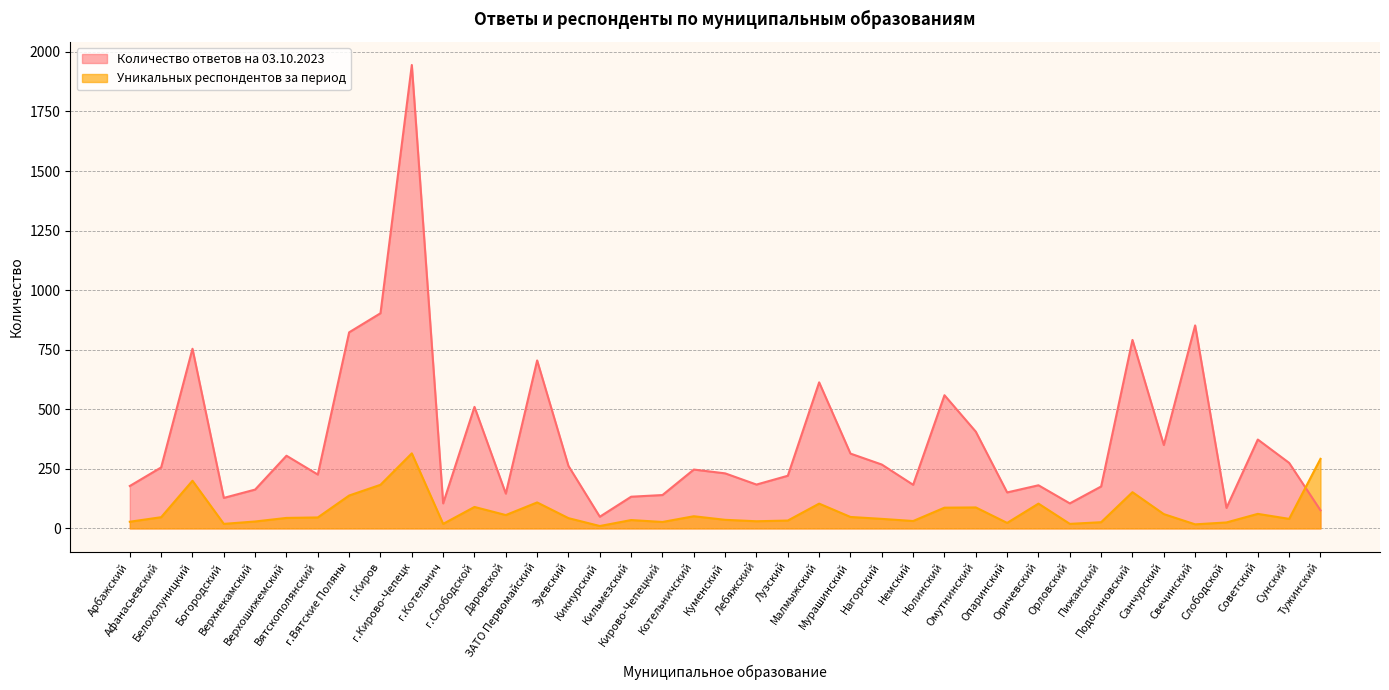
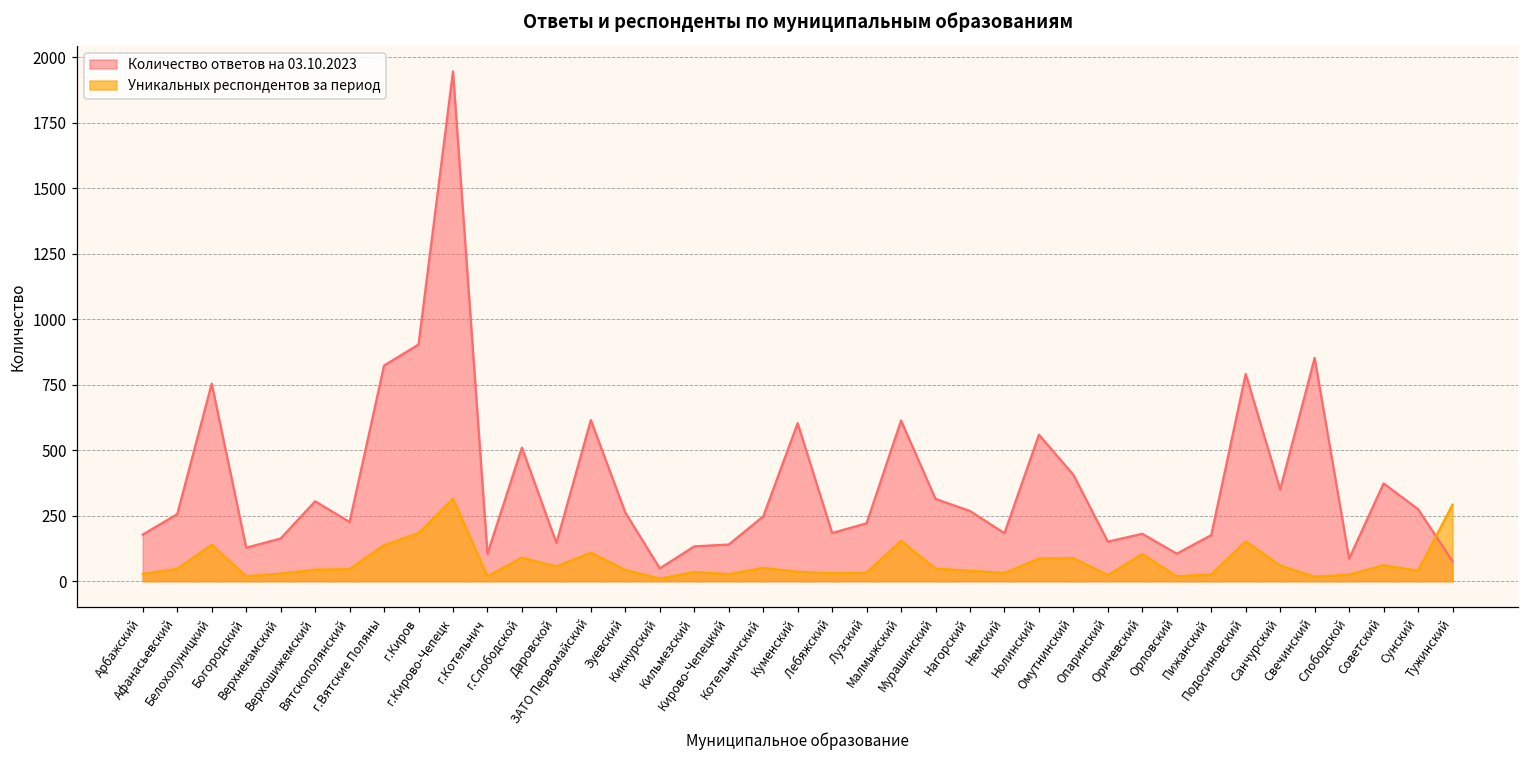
Уникальных респондентов за период, Белохолуницкий: 200 -> 140
Количество ответов на 03.10.2023, ЗАТО Первомайский: 710 -> 620
Количество ответов на 03.10.2023, Куменский: 230 -> 600
Уникальных респондентов за период, Малмыжский: 100 -> 150
